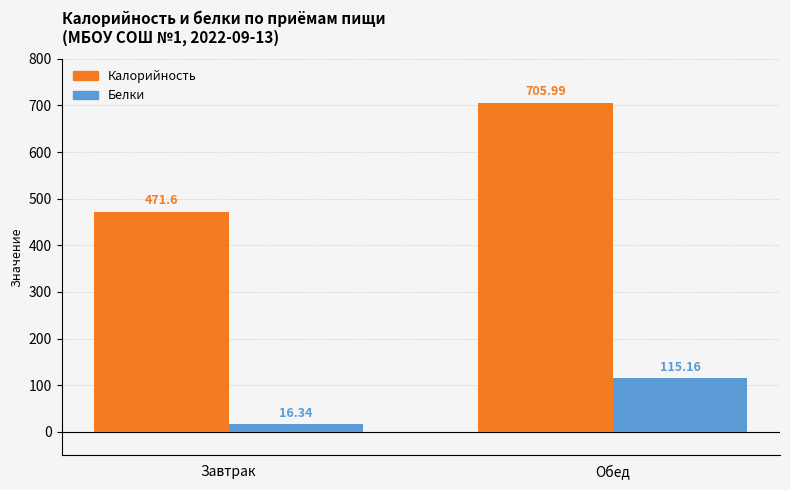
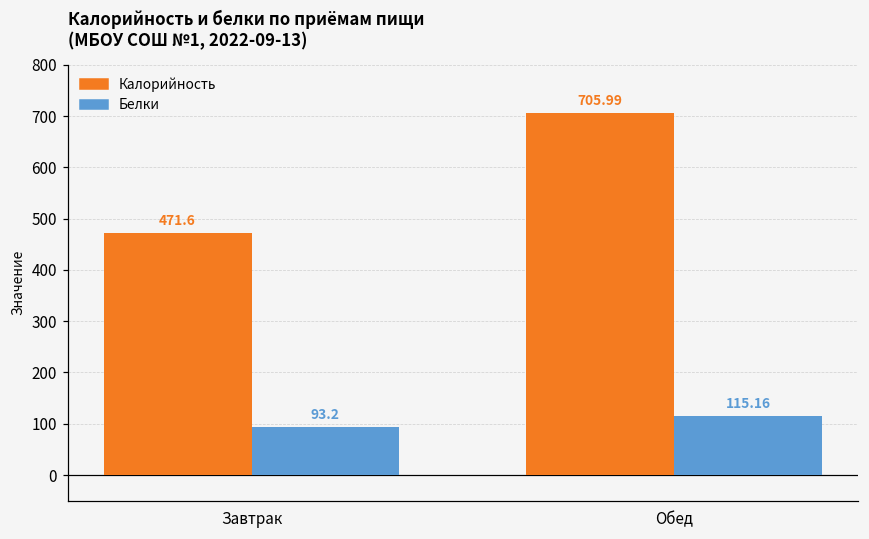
Белки, Завтрак: 16.34 -> 93.2
